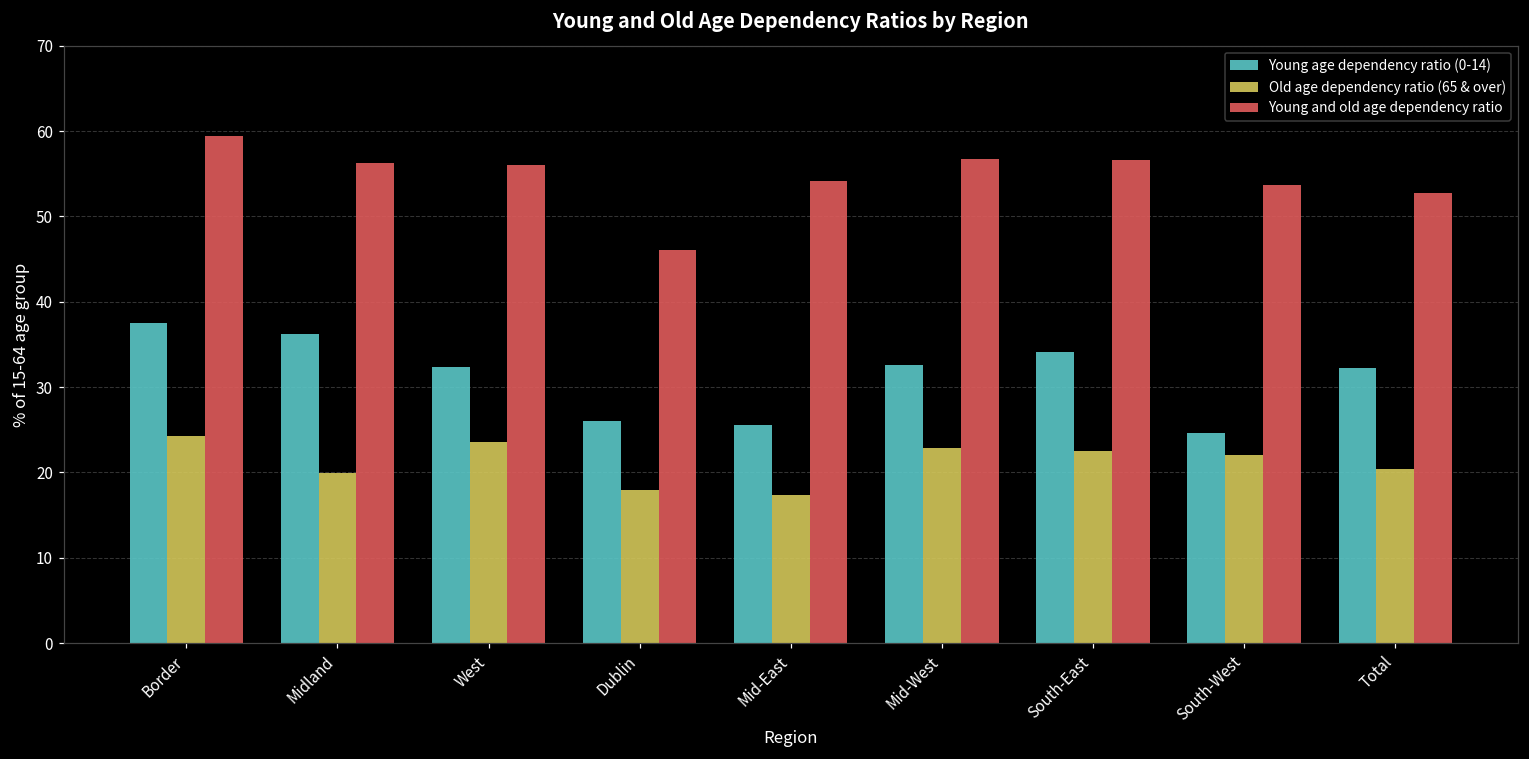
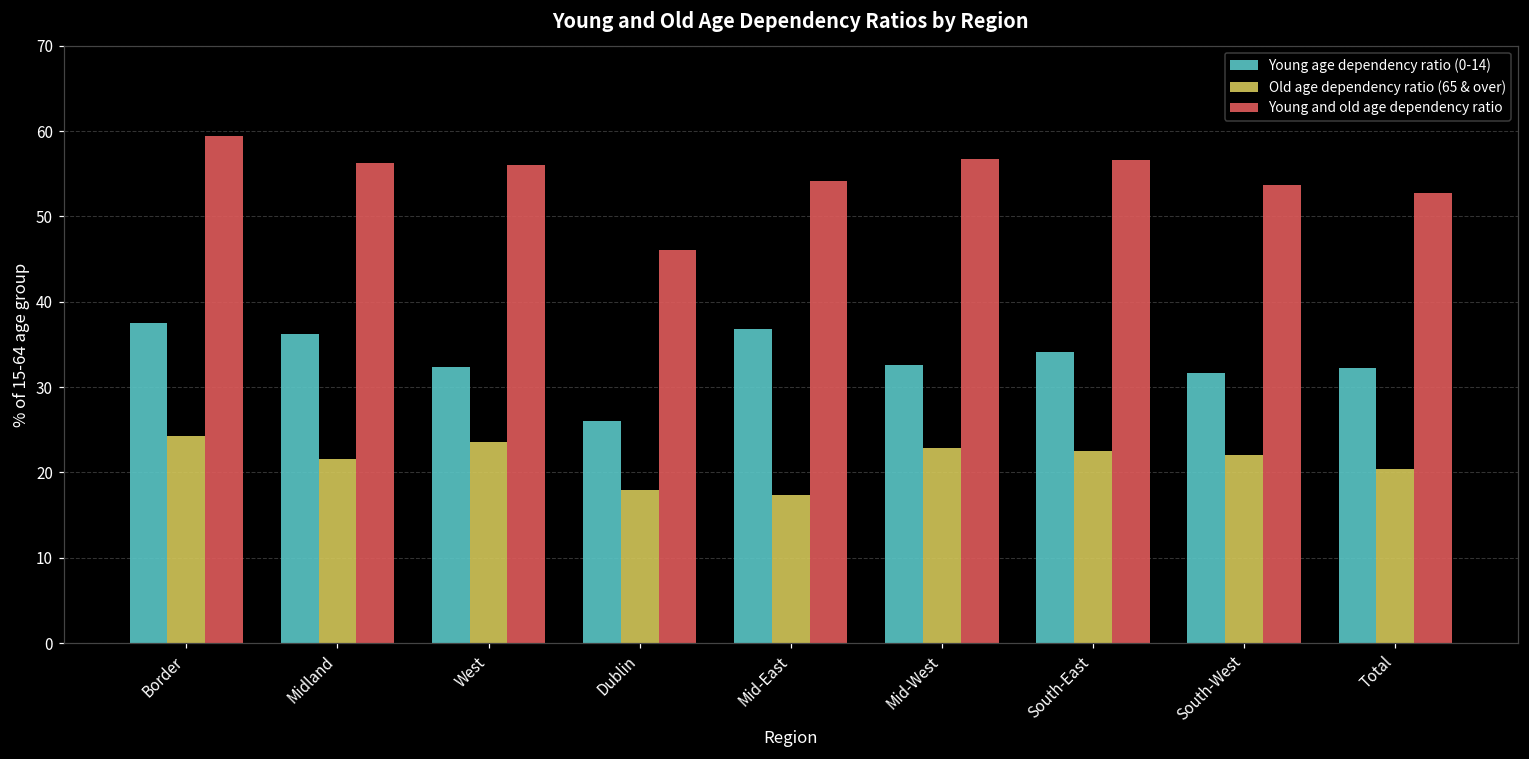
Old age dependency ratio (65 & over), Midland: 20 -> 22
Young age dependency ratio (0-14), Mid-East: 26 -> 37
Young age dependency ratio (0-14), South-West: 25 -> 32
